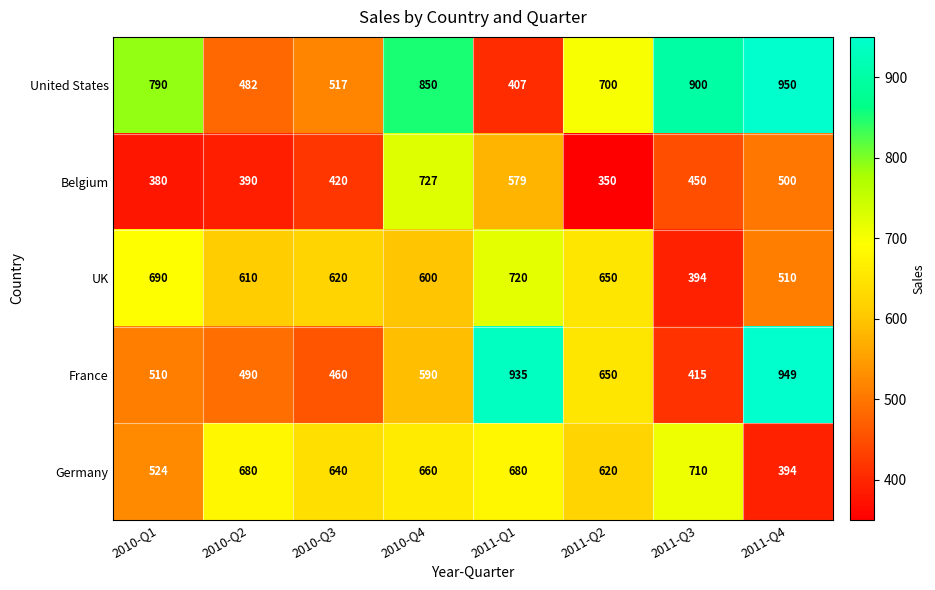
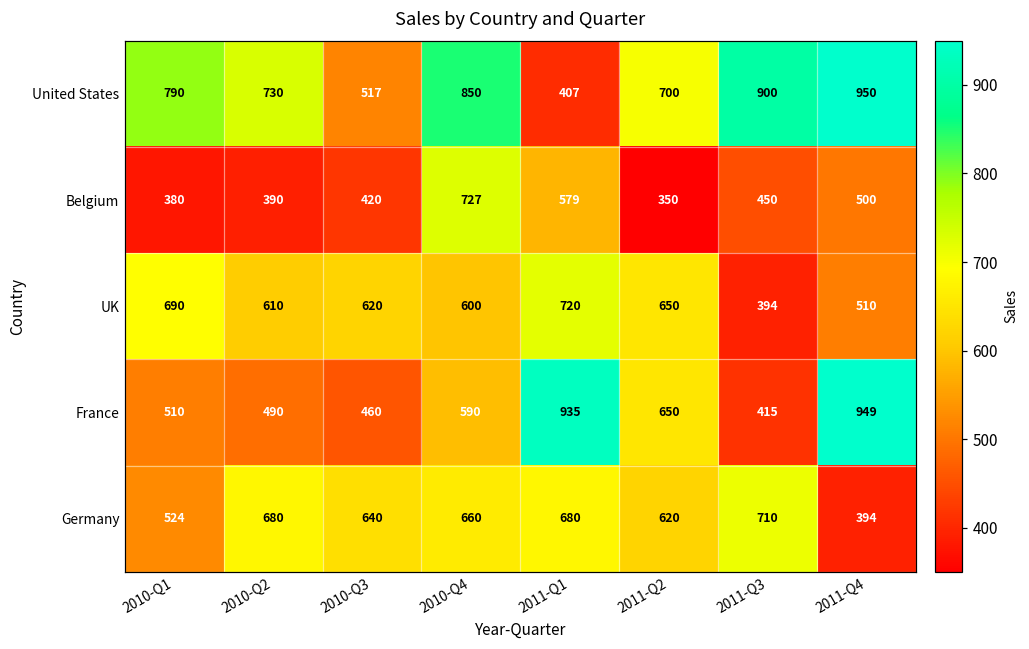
United States, 2010-Q2: 482 -> 730
